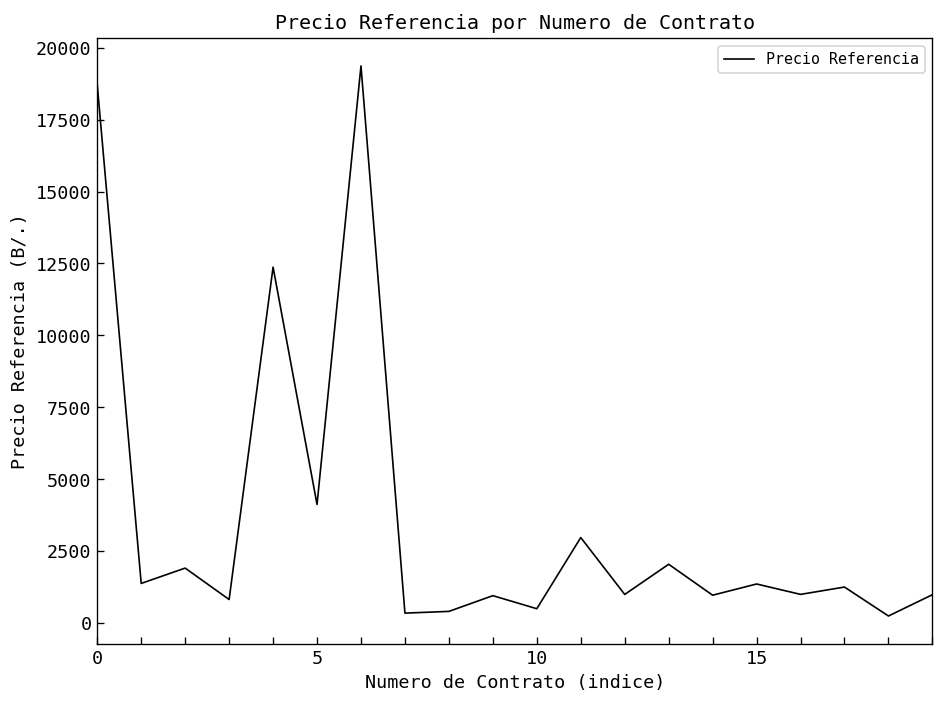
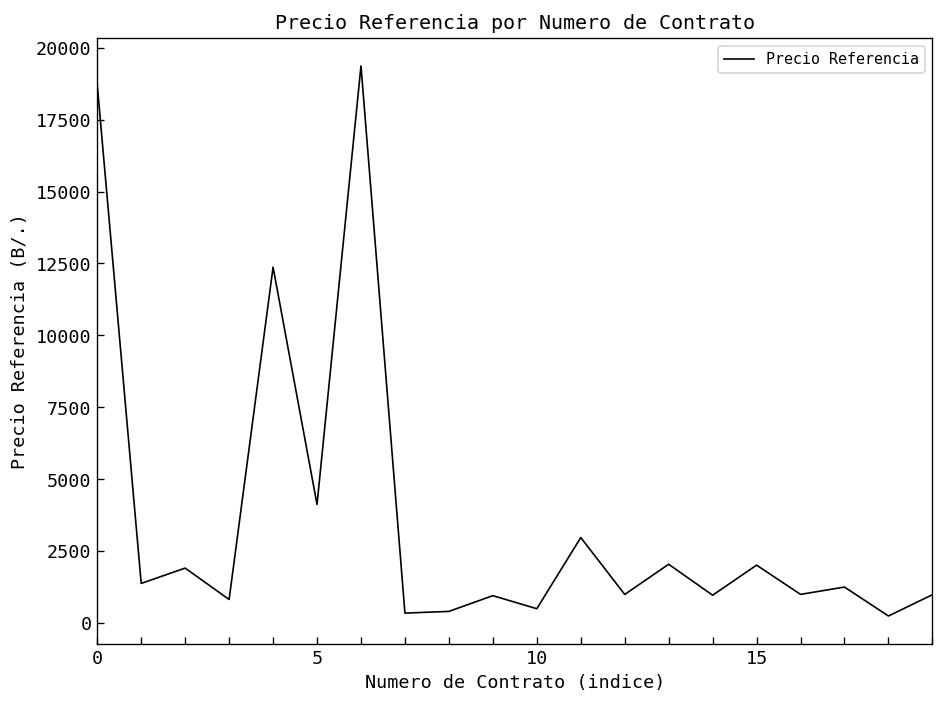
15: 1400 -> 2000
